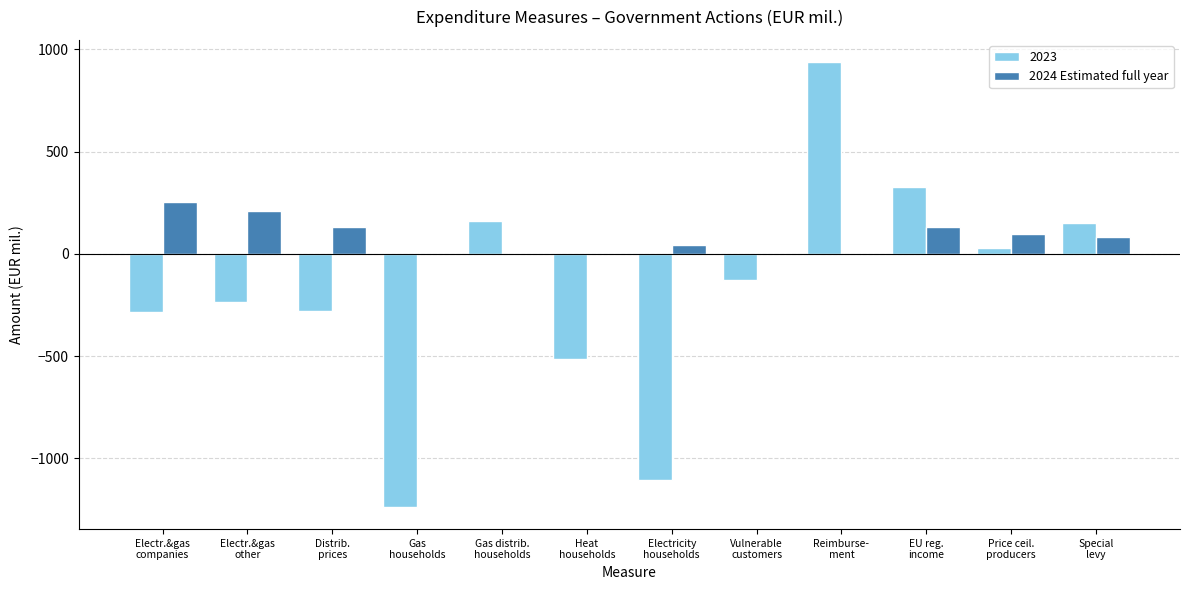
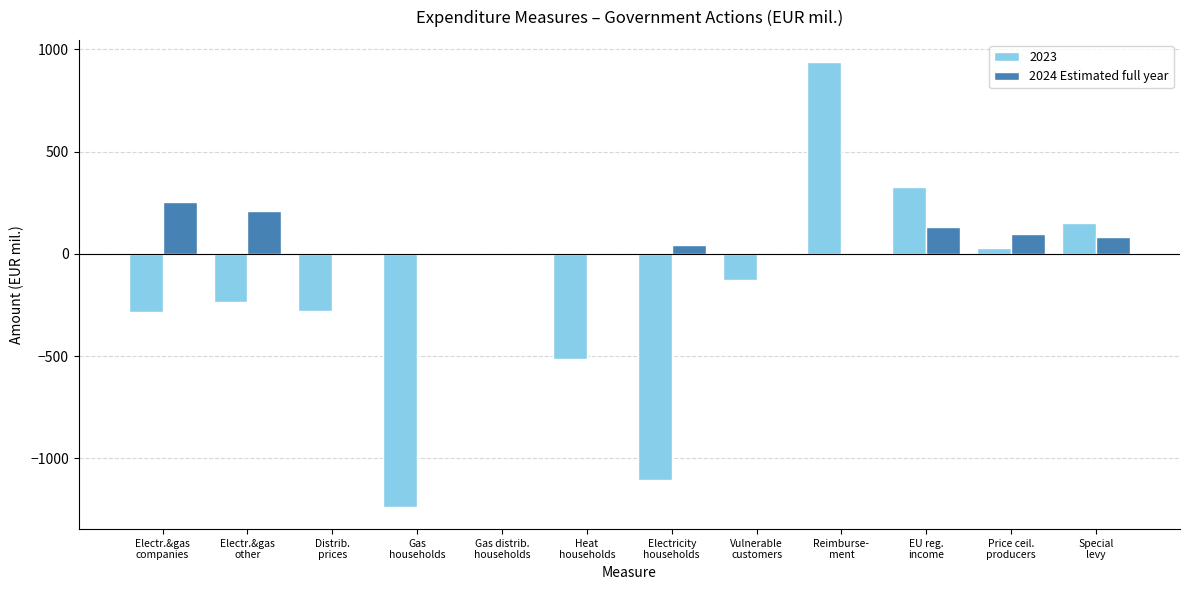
2024 Estimated full year, Distrib. prices: 130 -> 0
2023, Gas distrib. households: 160 -> 0
